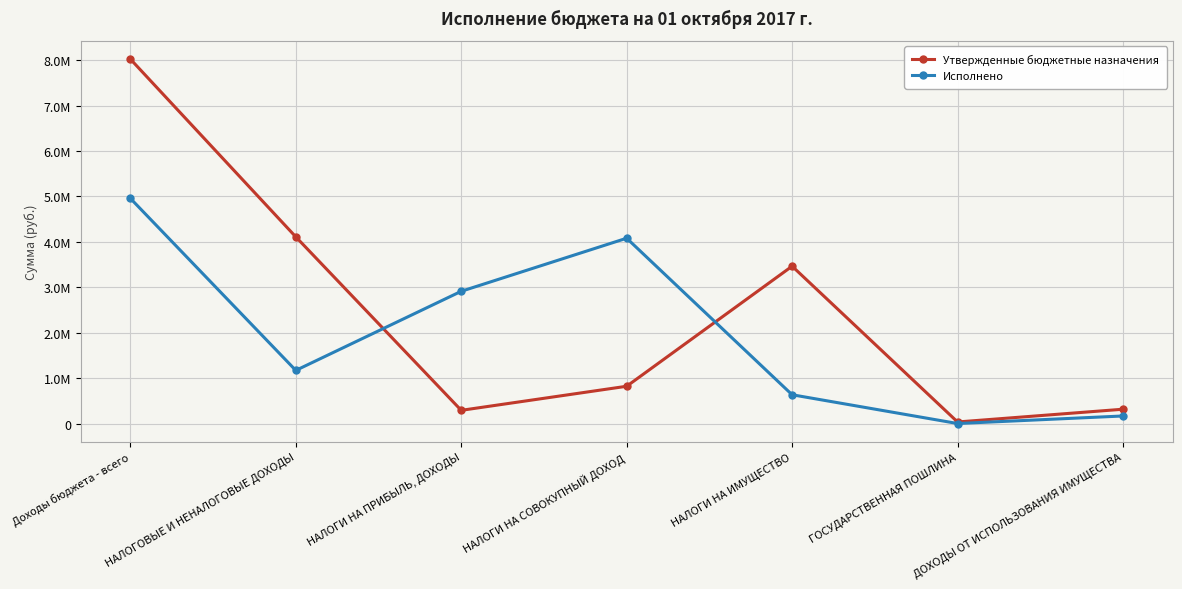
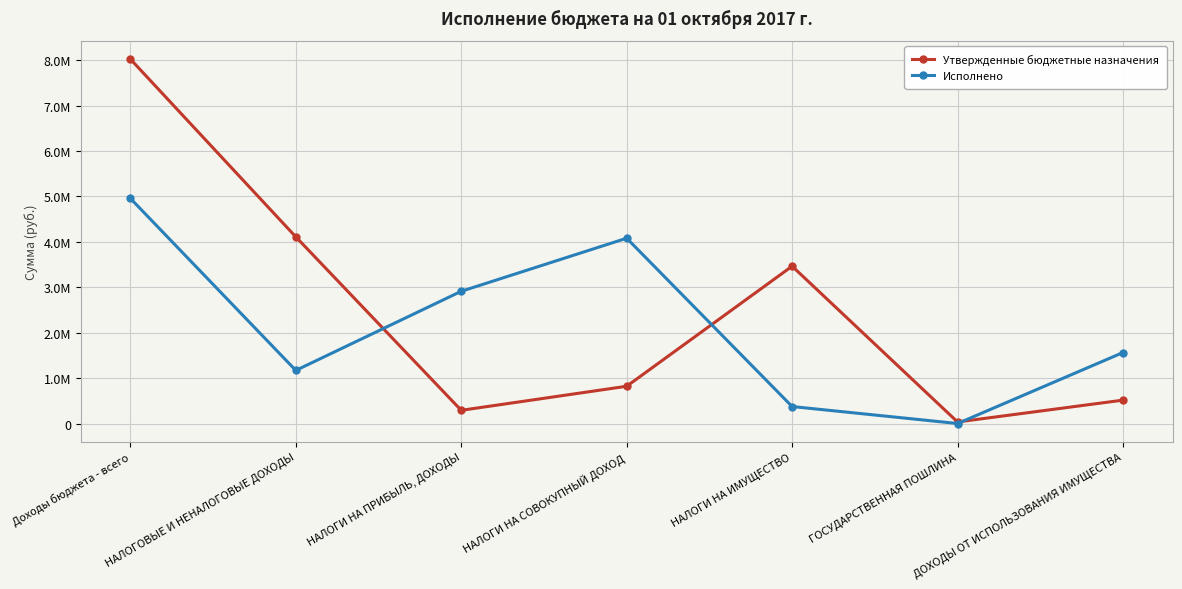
Исполнено, НАЛОГИ НА ИМУЩЕСТВО: 600000 -> 400000
Утвержденные бюджетные назначения, ДОХОДЫ ОТ ИСПОЛЬЗОВАНИЯ ИМУЩЕСТВА: 300000 -> 500000
Исполнено, ДОХОДЫ ОТ ИСПОЛЬЗОВАНИЯ ИМУЩЕСТВА: 200000 -> 1600000
